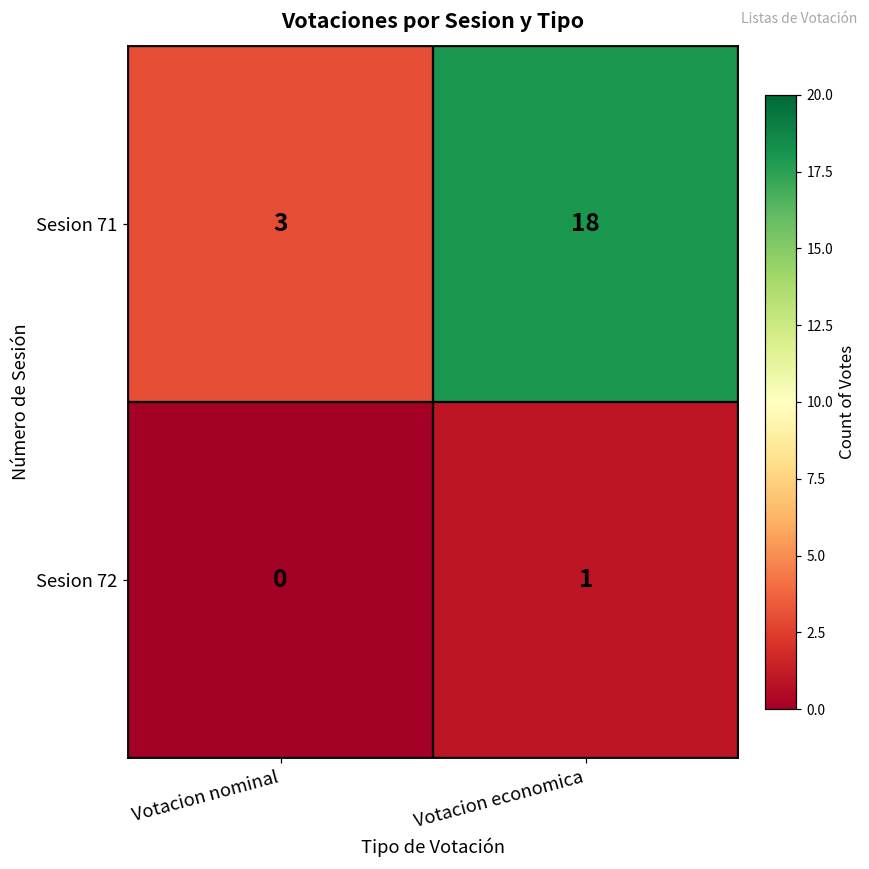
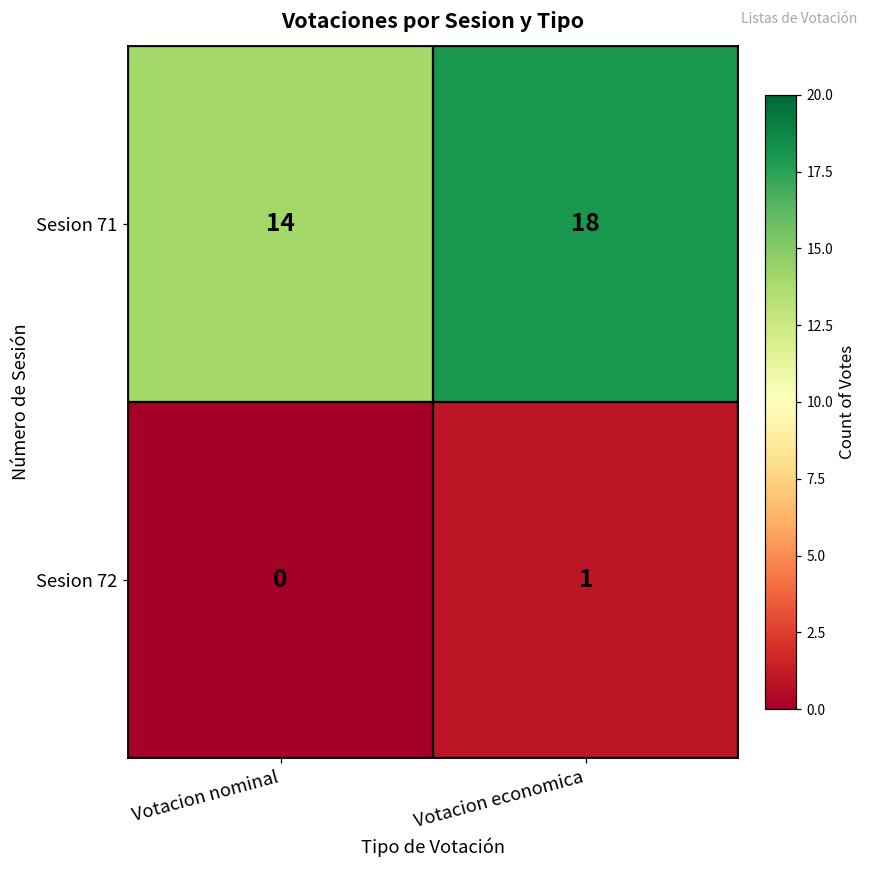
Sesion 71, Votacion nominal: 3 -> 14
